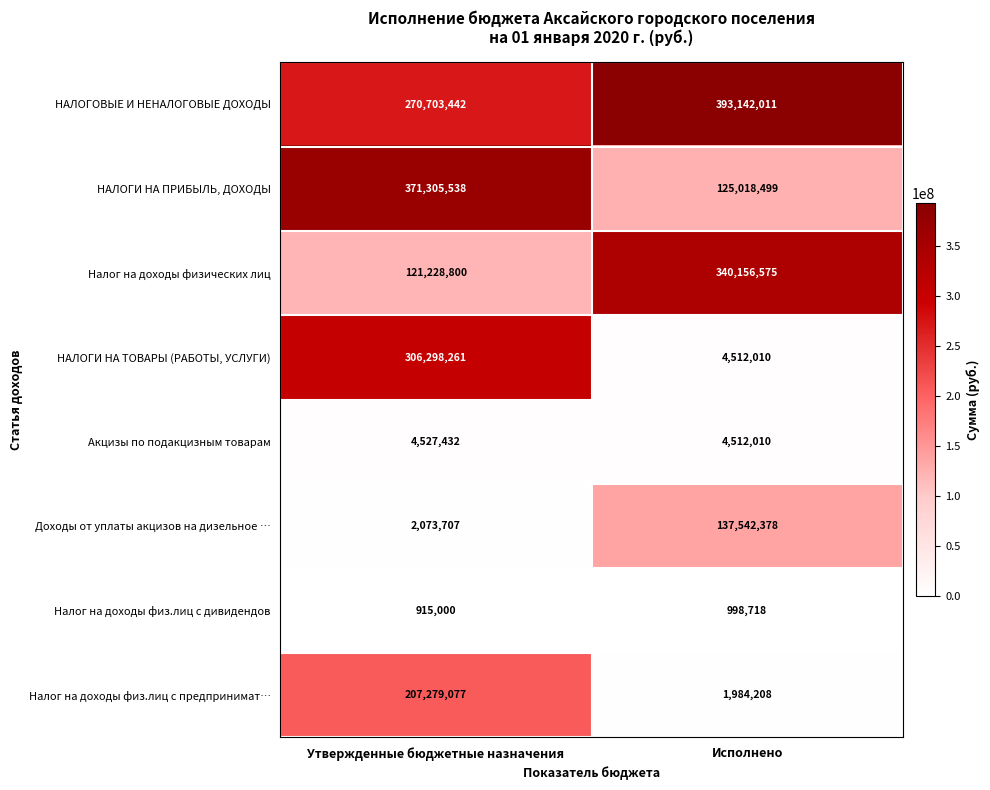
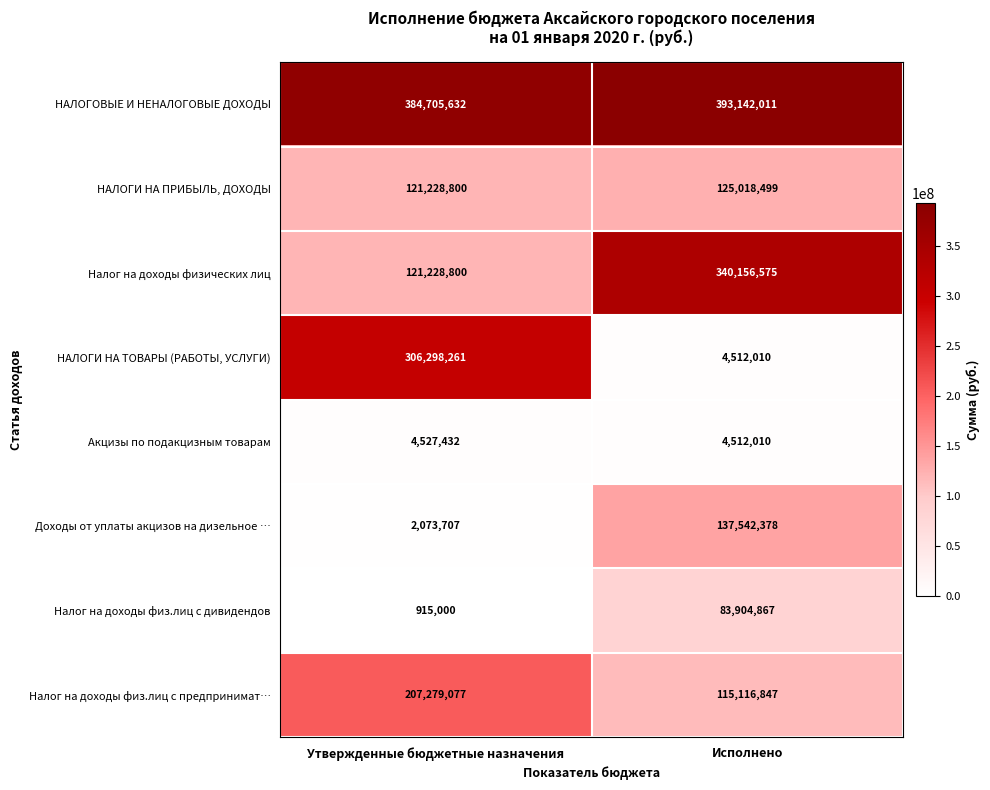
НАЛОГОВЫЕ И НЕНАЛОГОВЫЕ ДОХОДЫ, Утвержденные бюджетные назначения: 270,703,442 -> 384,705,632
НАЛОГИ НА ПРИБЫЛЬ, ДОХОДЫ, Утвержденные бюджетные назначения: 371,305,538 -> 121,228,800
Налог на доходы физ.лиц с дивидендов, Исполнено: 998,718 -> 83,904,867
Налог на доходы физ.лиц с предпринимат…, Исполнено: 1,984,208 -> 115,116,847
